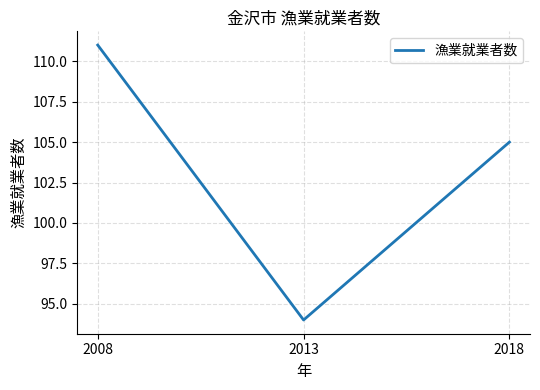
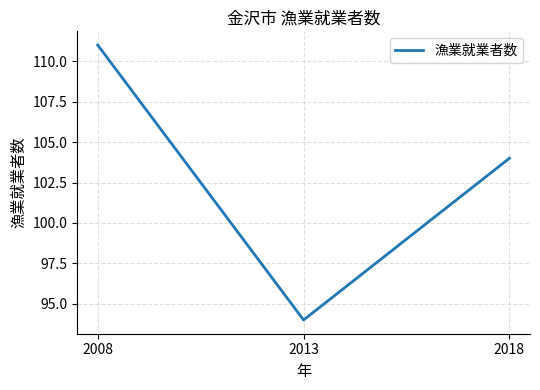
2018: 105 -> 104
